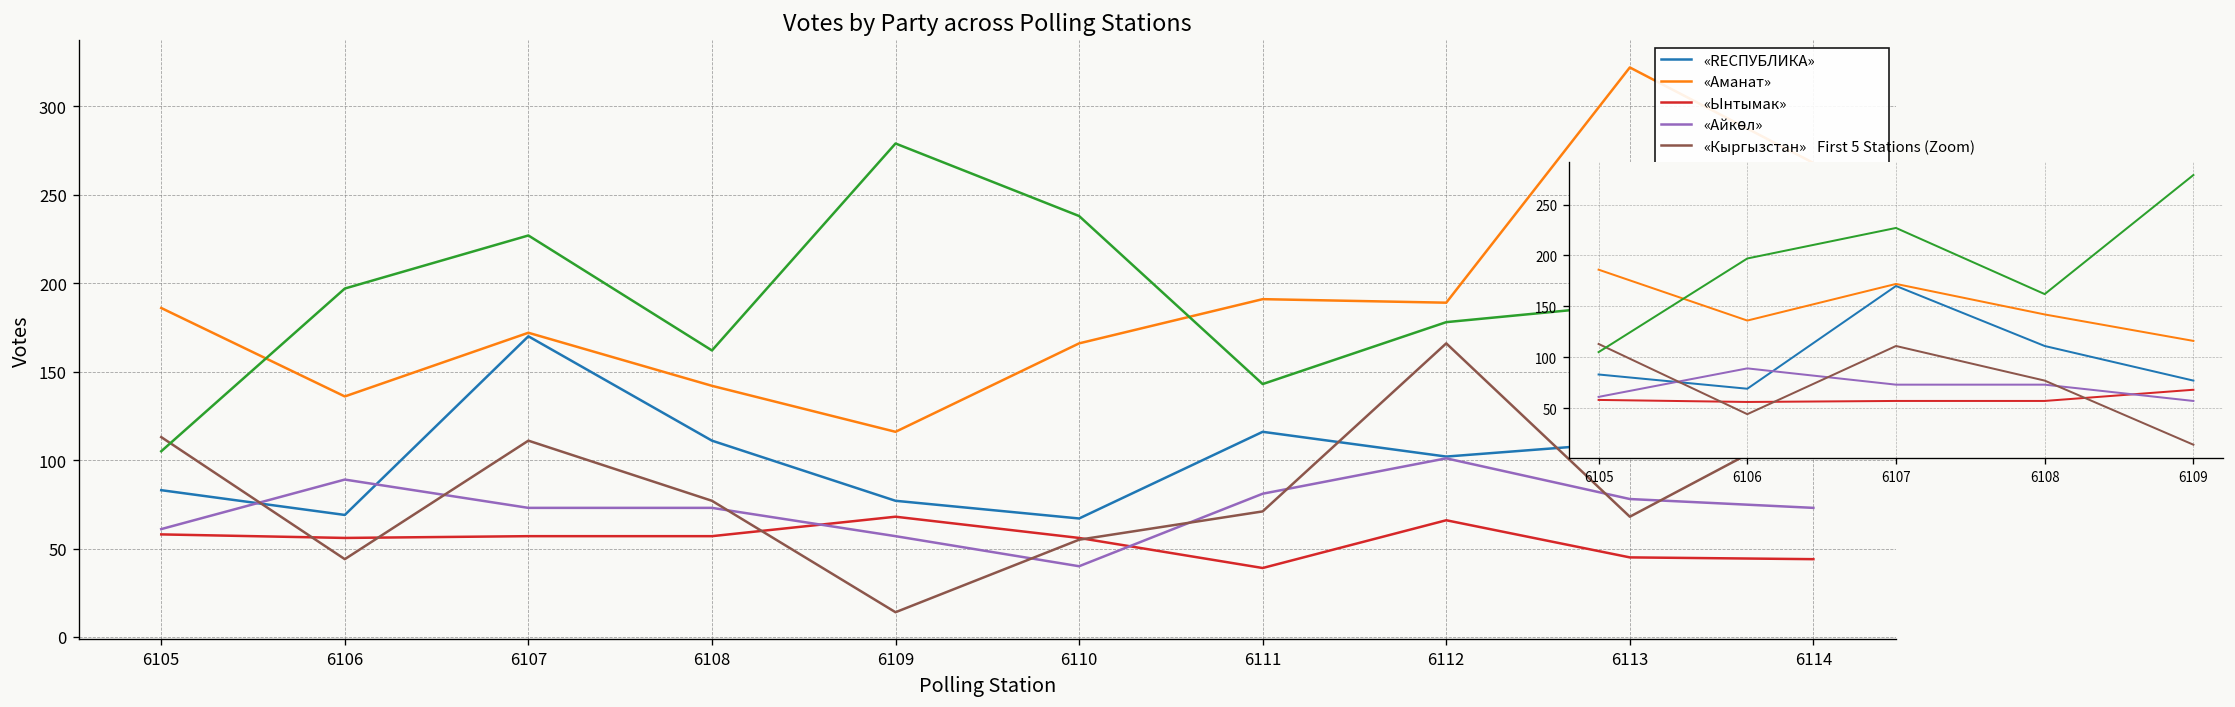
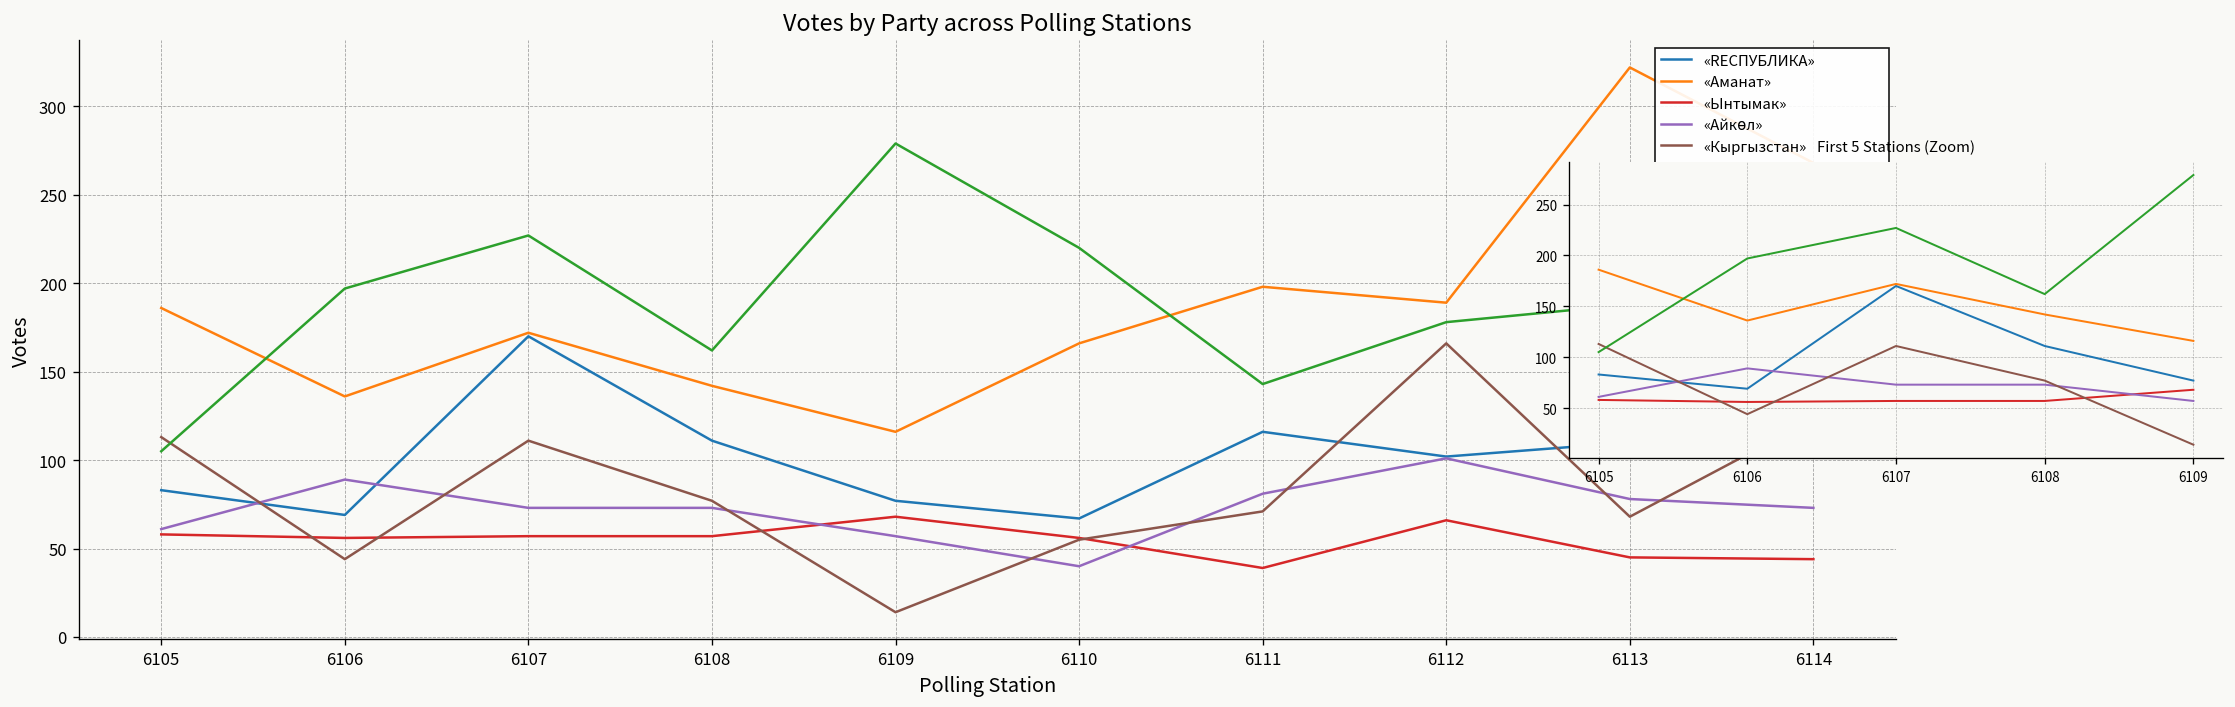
Votes by Party across Polling Stations, «АСЫЛ МУРАС-ЖАШТАР», 6110: 238 -> 220
Votes by Party across Polling Stations, «Аманат», 6111: 191 -> 198
